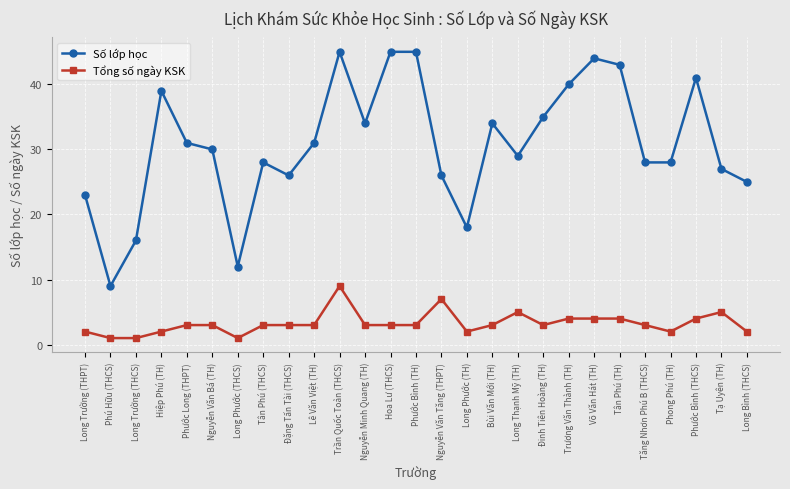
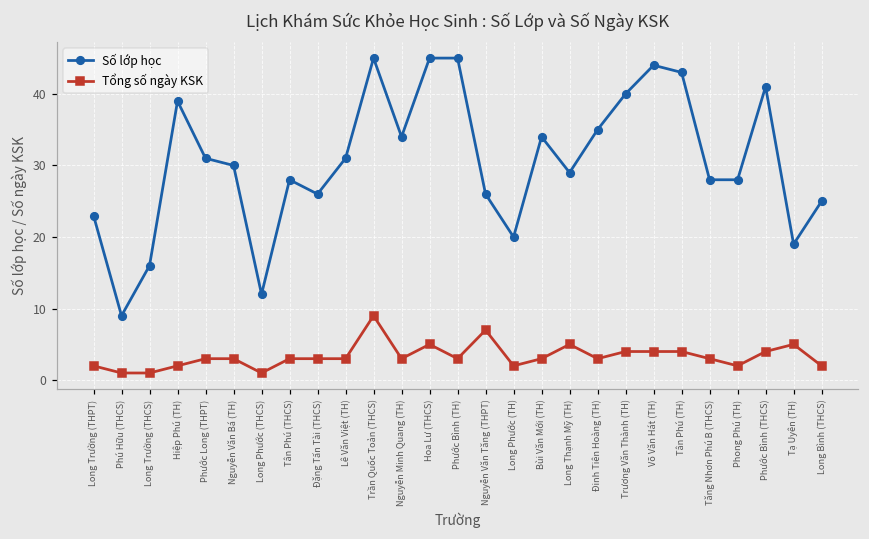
Tổng số ngày KSK, Hoa Lư (THCS): 3 -> 5
Số lớp học, Long Phước (TH): 18 -> 20
Số lớp học, Tạ Uyên (TH): 27 -> 19
